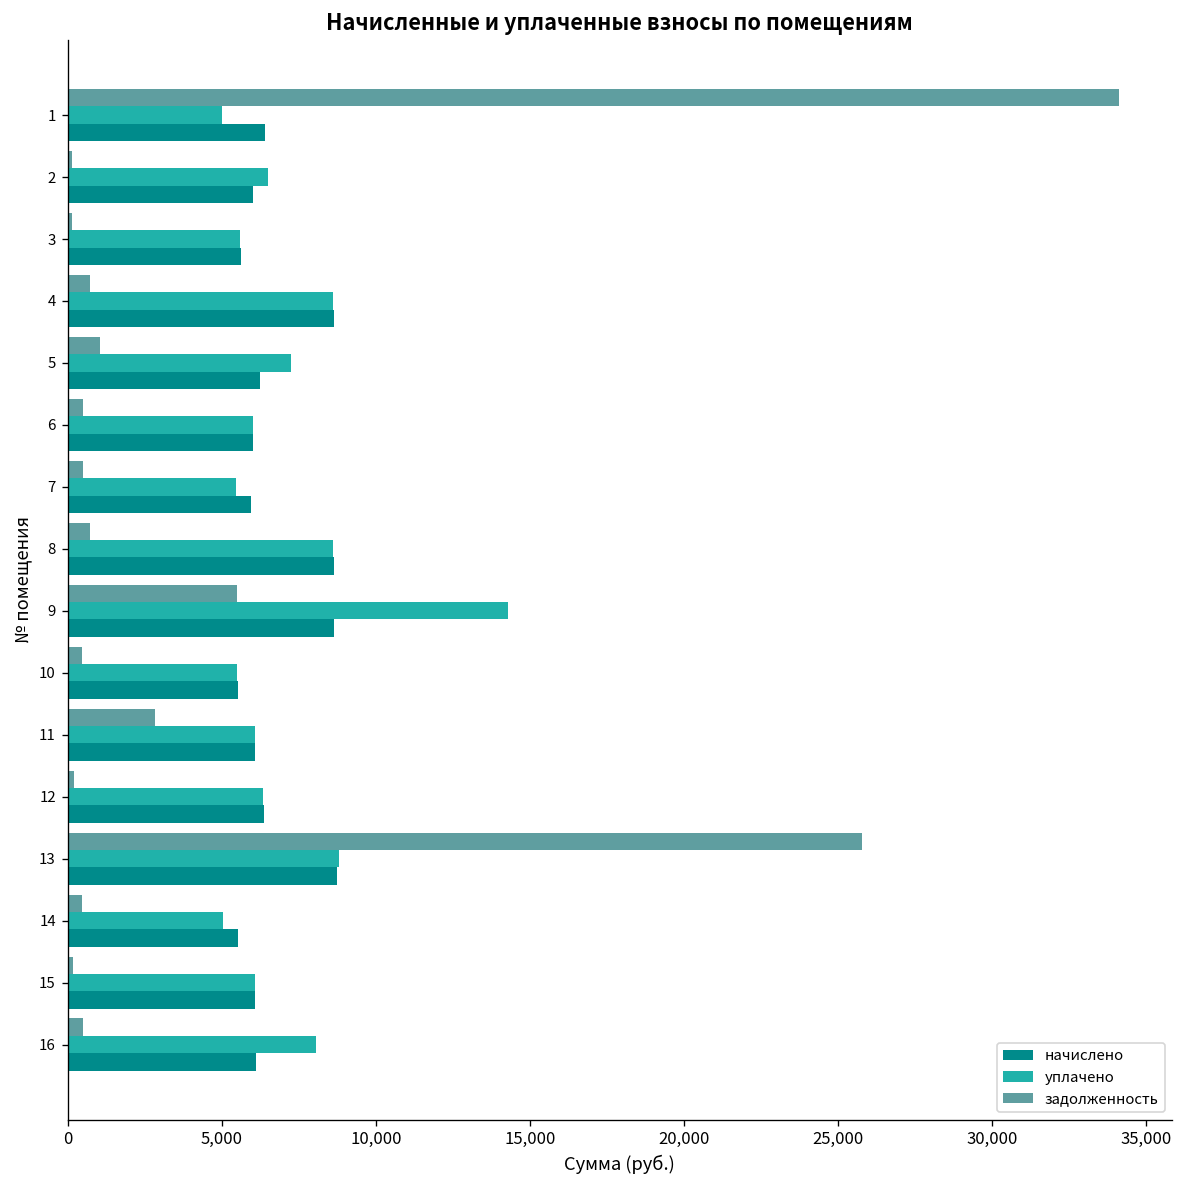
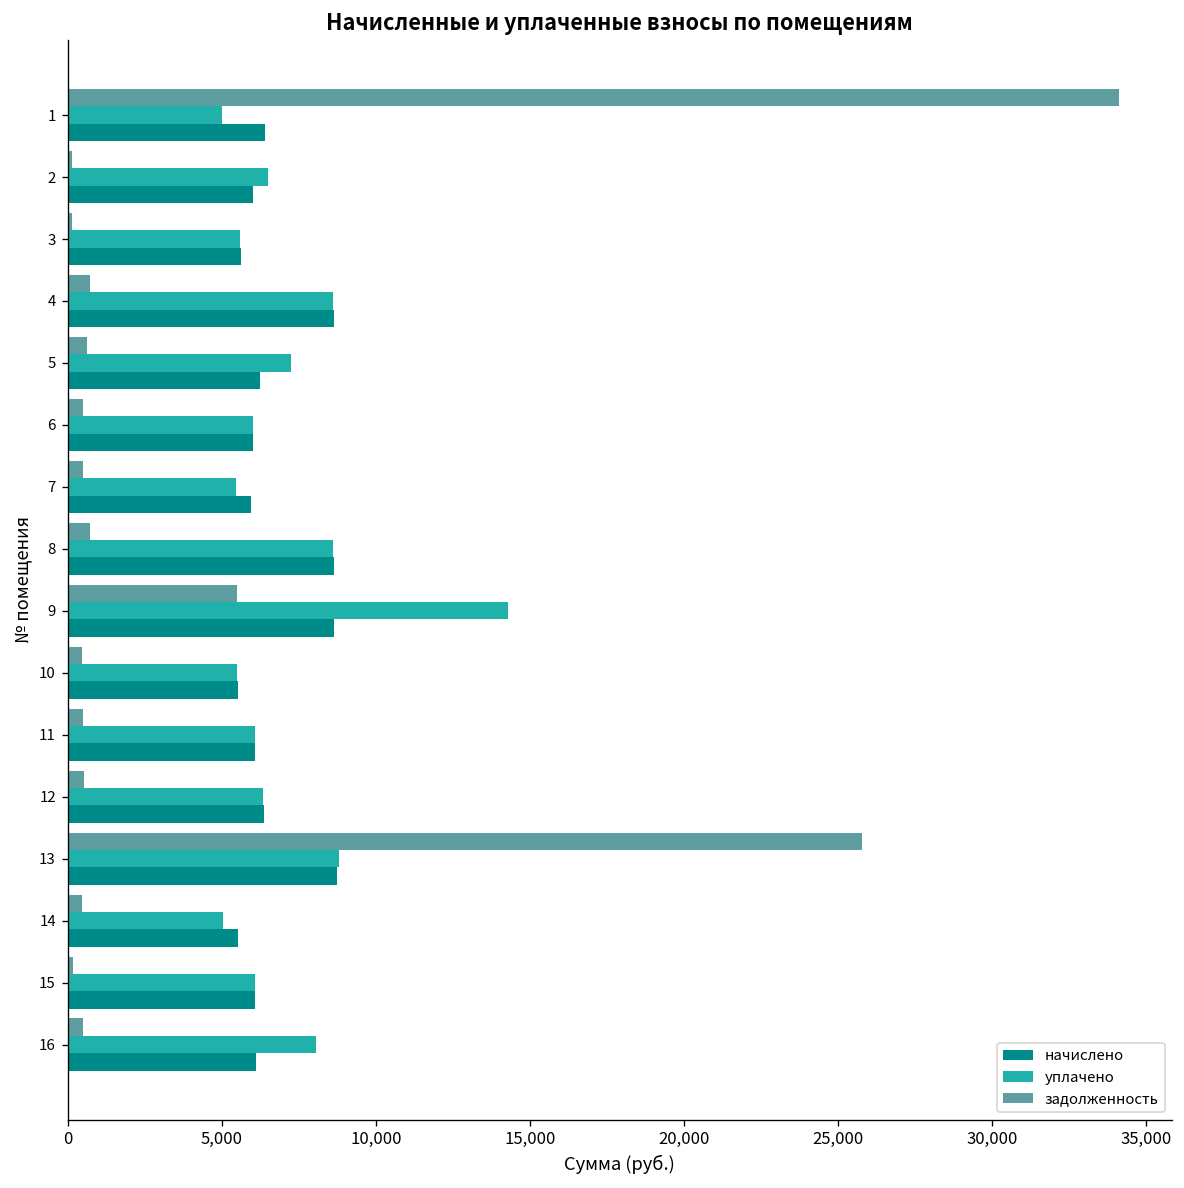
задолженность, 5: 1,000 -> 600
задолженность, 11: 2,800 -> 500
задолженность, 12: 200 -> 500
